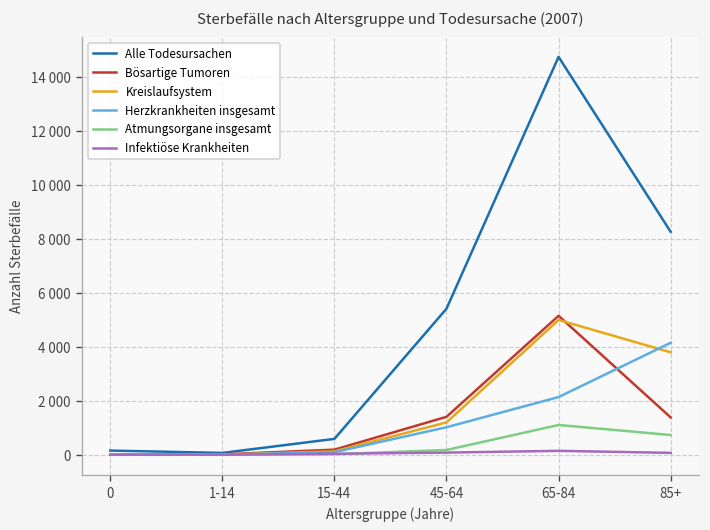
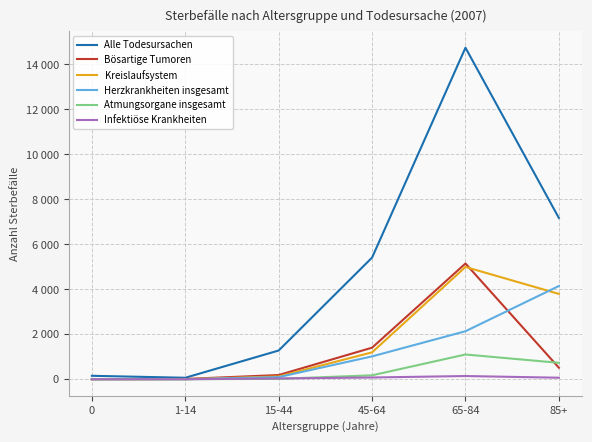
Alle Todesursachen, 15-44: 600 -> 1300
Alle Todesursachen, 85+: 8300 -> 7200
Bösartige Tumoren, 85+: 1400 -> 500
